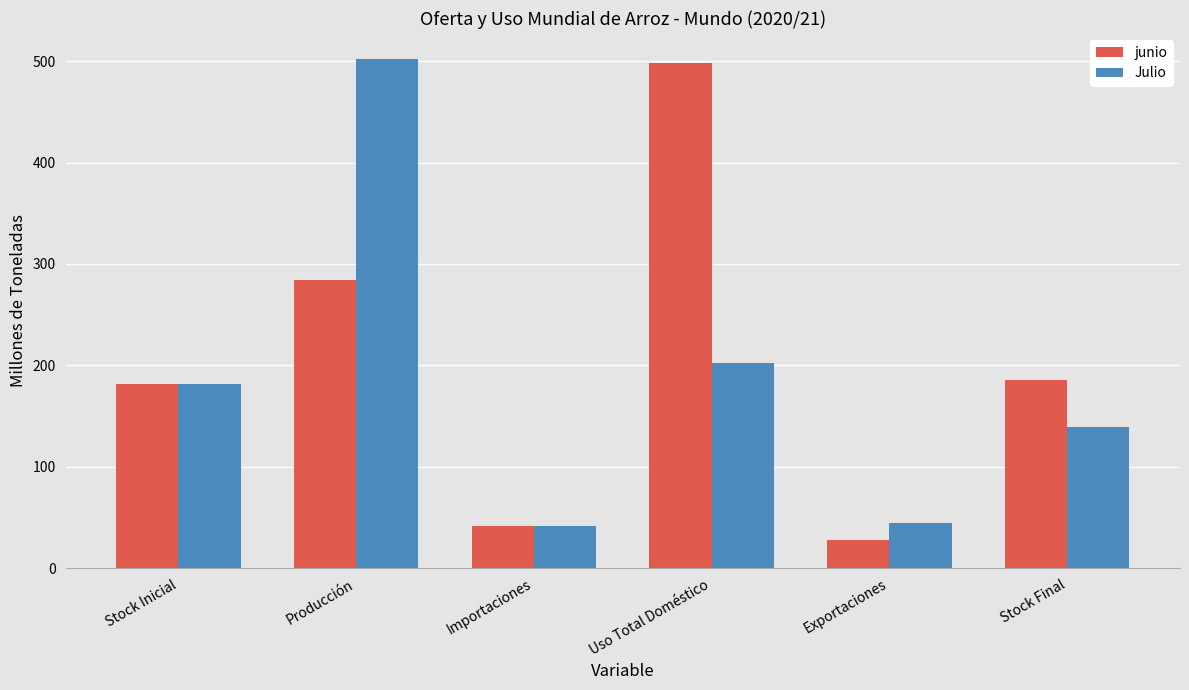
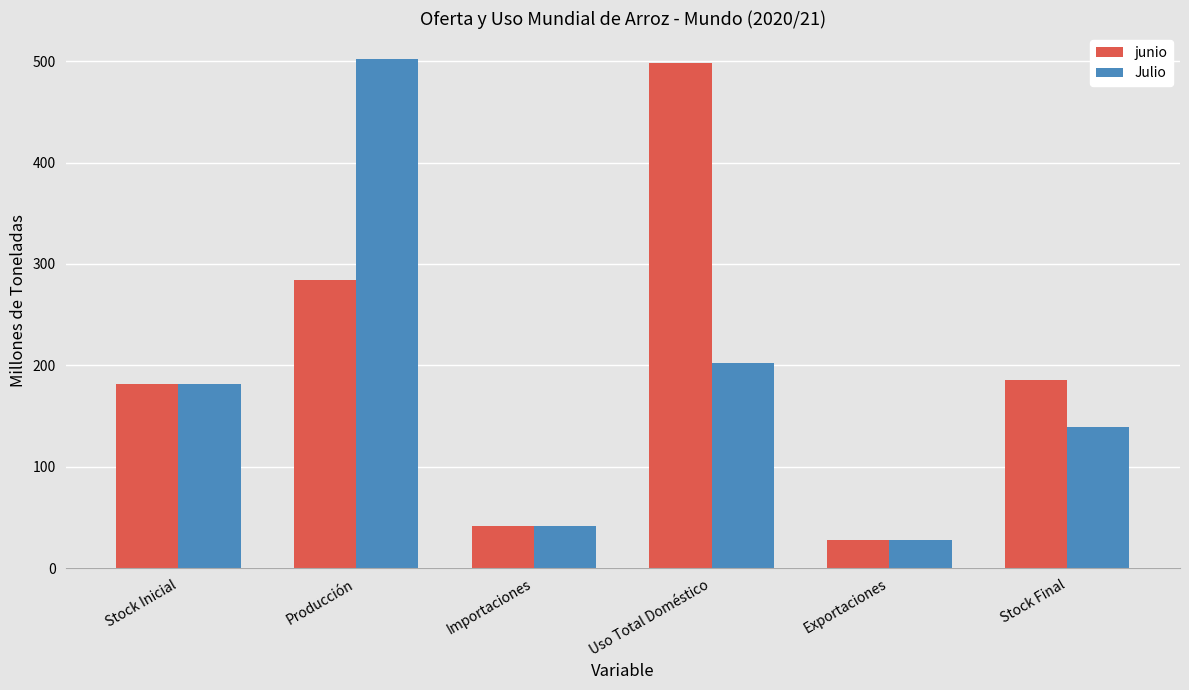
Julio, Exportaciones: 45 -> 28
